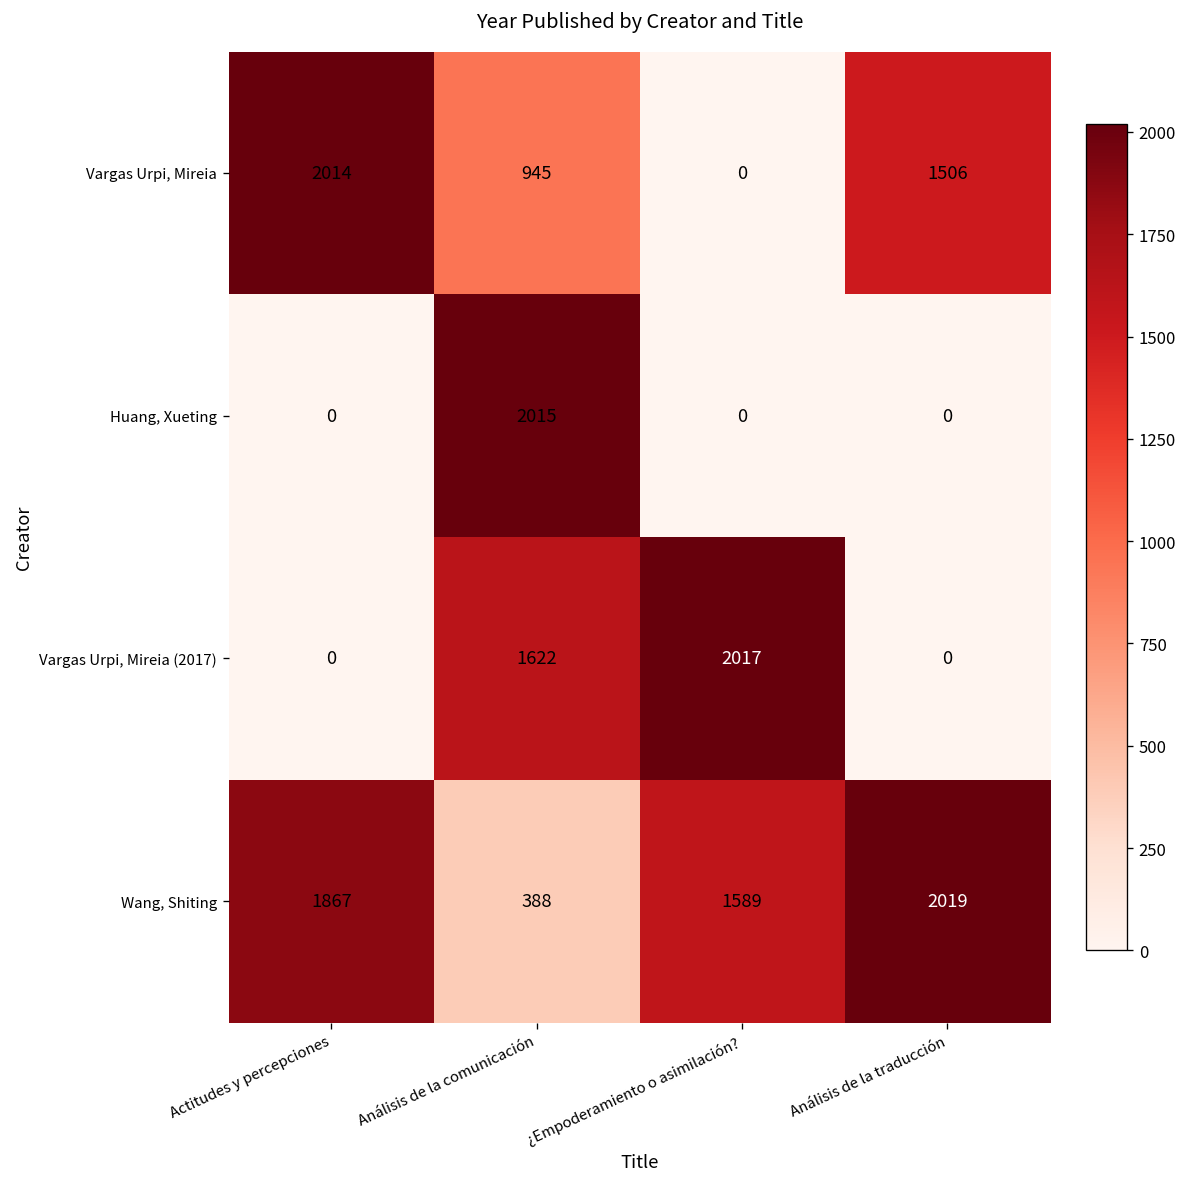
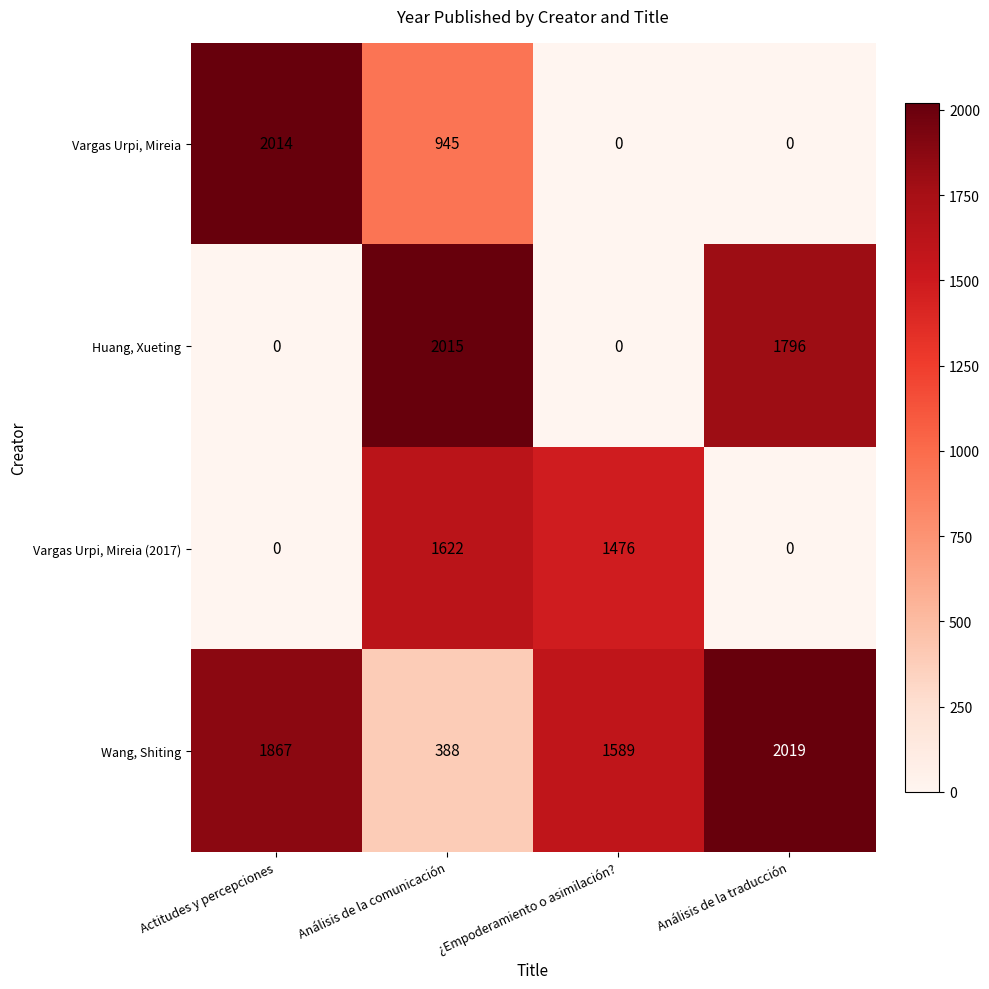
Vargas Urpi, Mireia, Análisis de la traducción: 1506 -> 0
Huang, Xueting, Análisis de la traducción: 0 -> 1796
Vargas Urpi, Mireia (2017), ¿Empoderamiento o asimilación?: 2017 -> 1476
